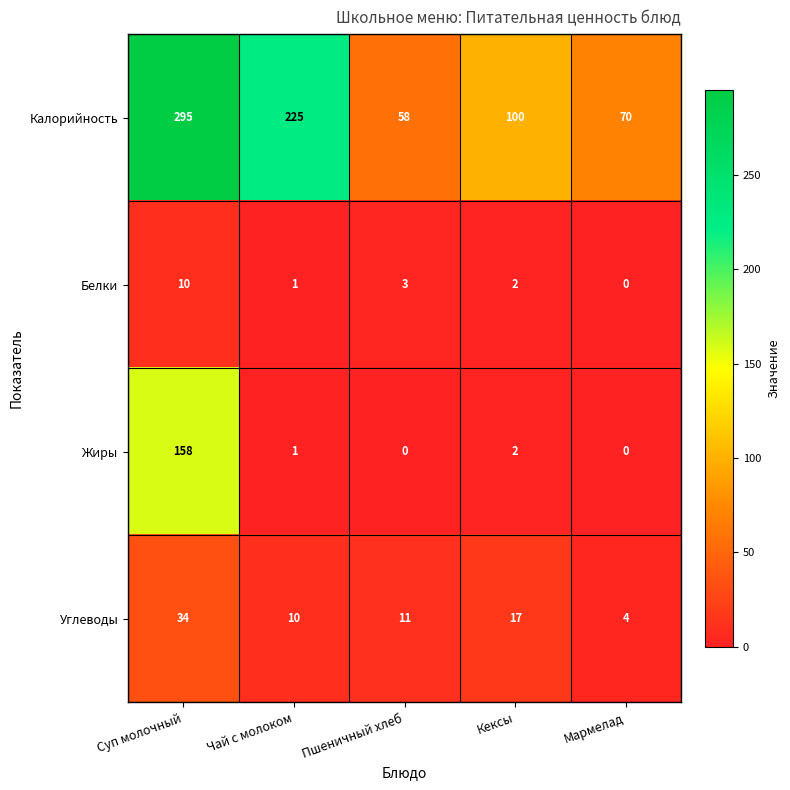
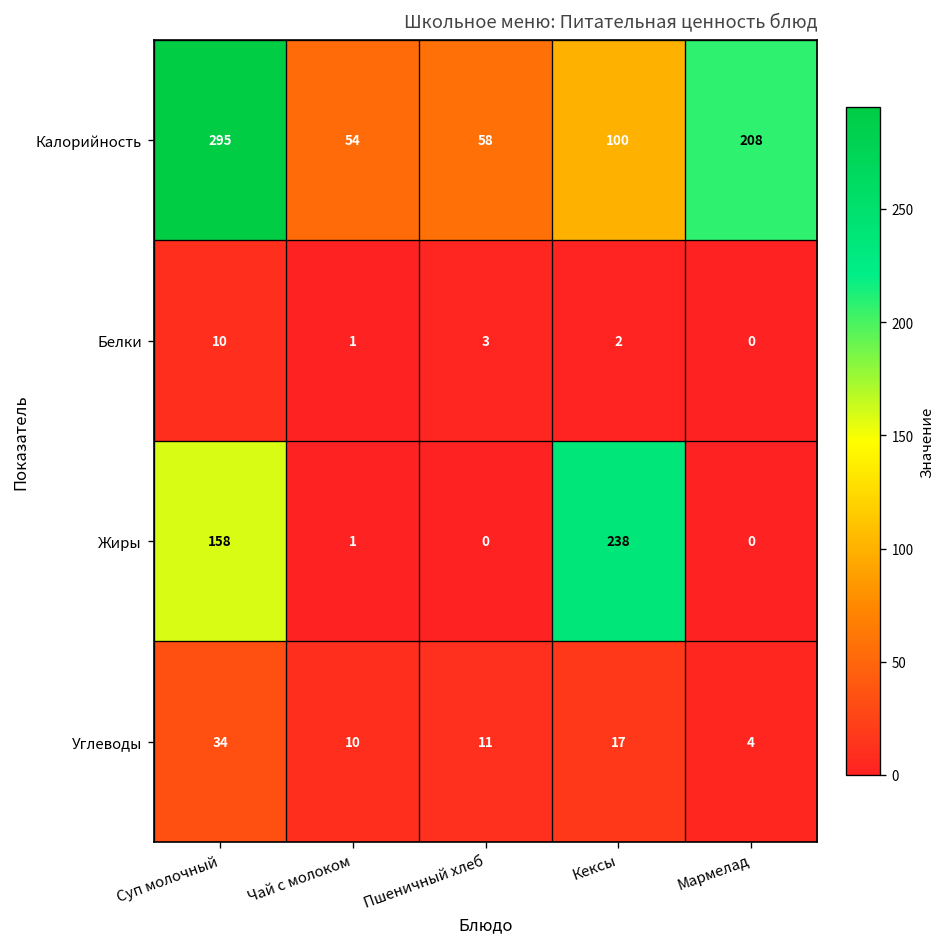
Калорийность, Чай с молоком: 225 -> 54
Калорийность, Мармелад: 70 -> 208
Жиры, Кексы: 2 -> 238
